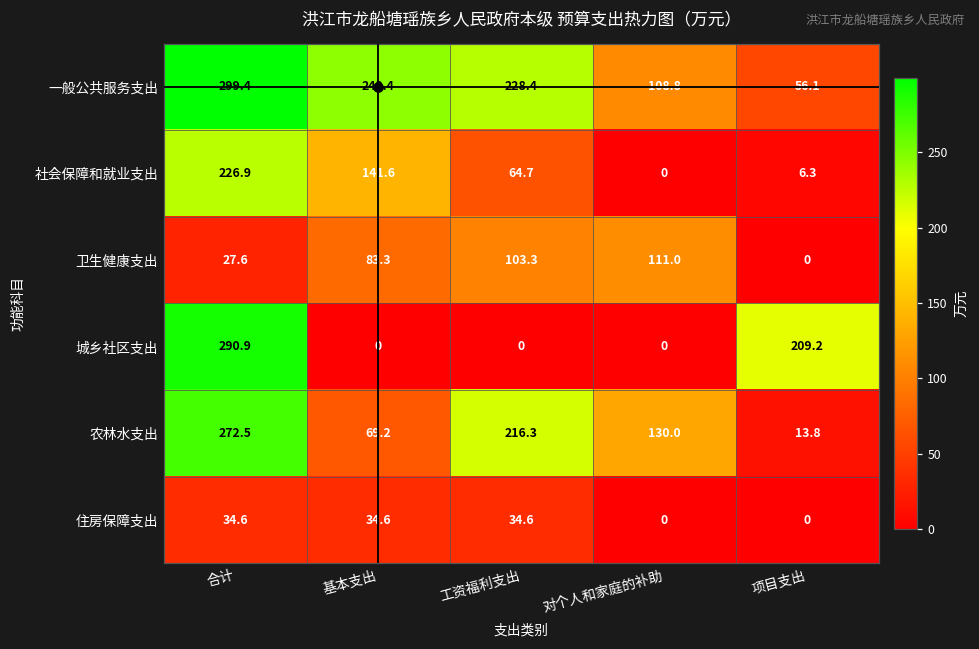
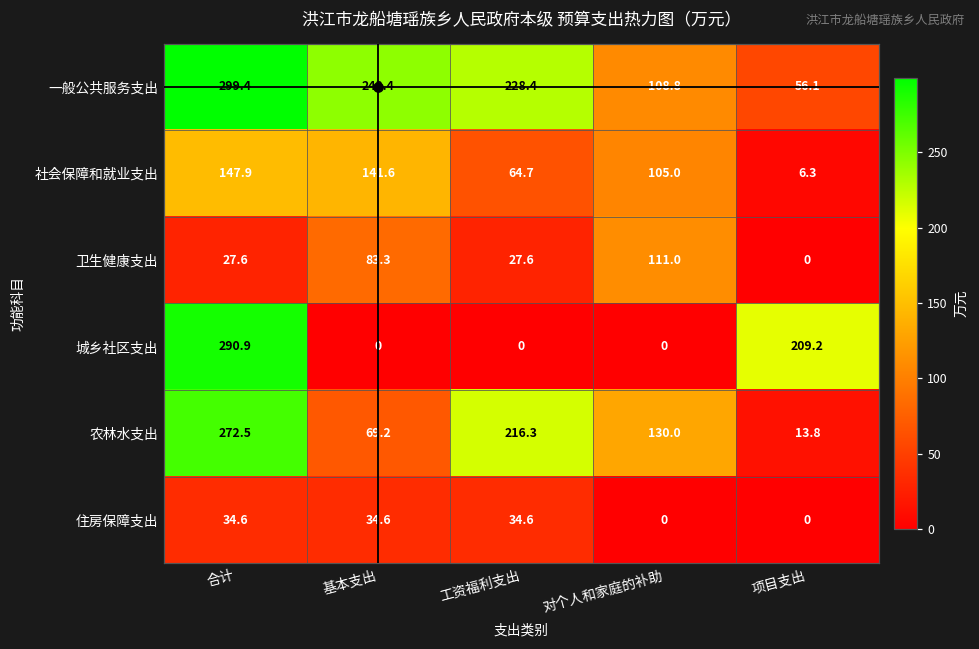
社会保障和就业支出, 合计: 226.9 -> 147.9
社会保障和就业支出, 对个人和家庭的补助: 0 -> 105.0
卫生健康支出, 工资福利支出: 103.3 -> 27.6
